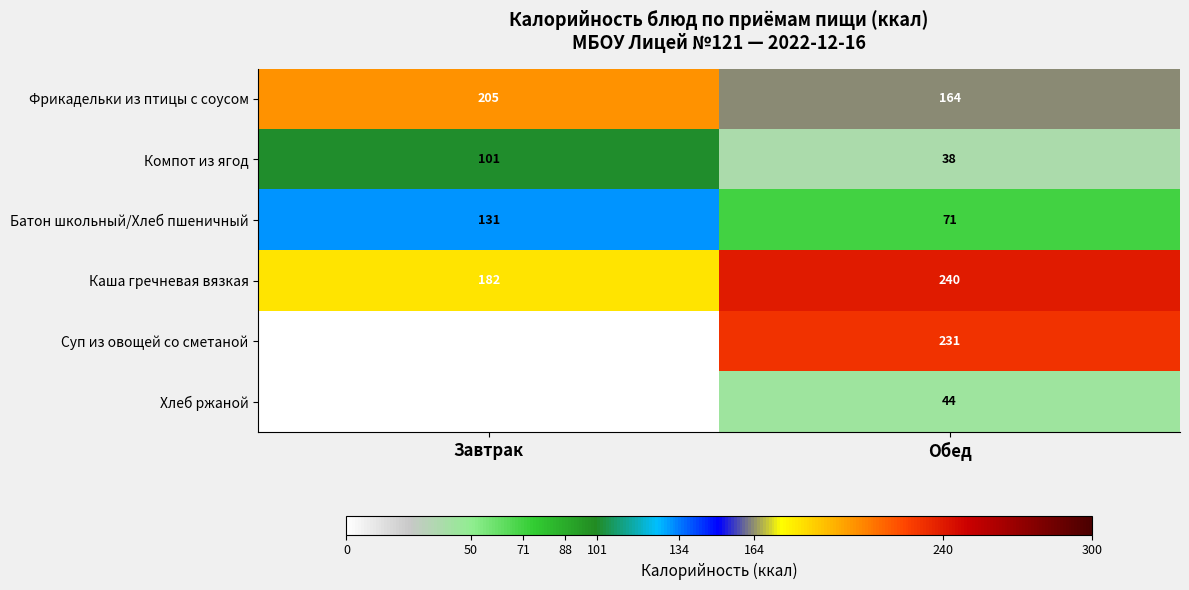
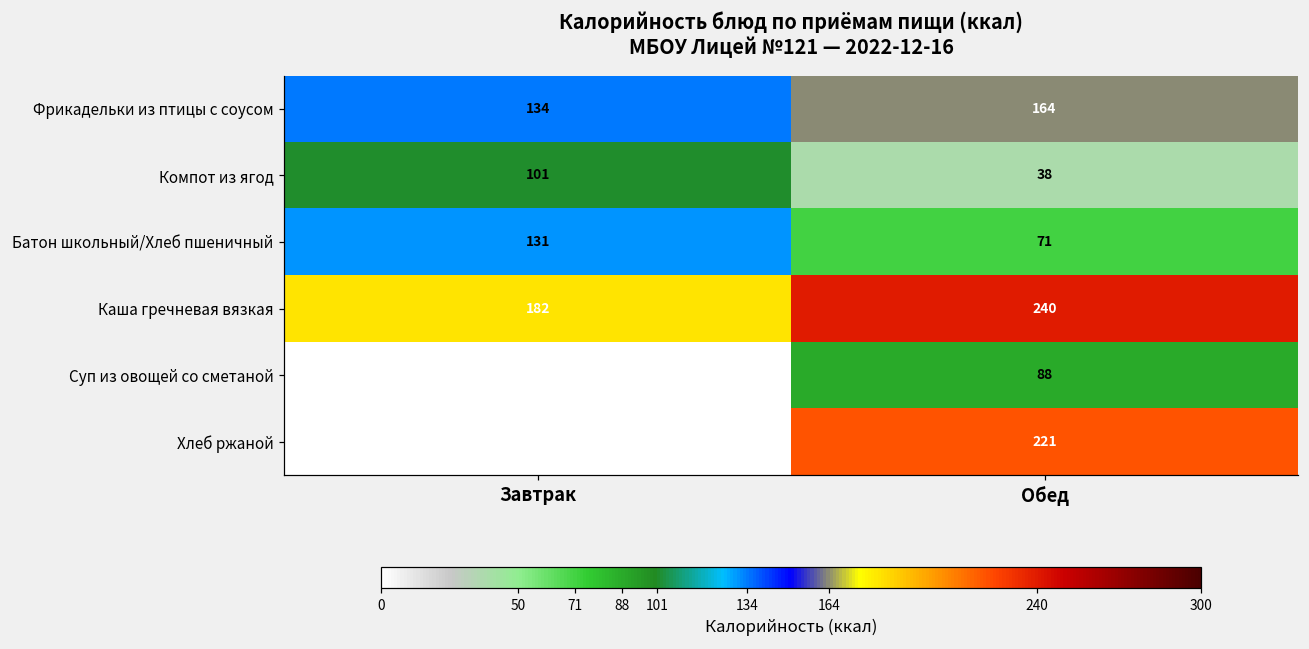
Фрикадельки из птицы с соусом, Завтрак: 205 -> 134
Суп из овощей со сметаной, Обед: 231 -> 88
Хлеб ржаной, Обед: 44 -> 221
